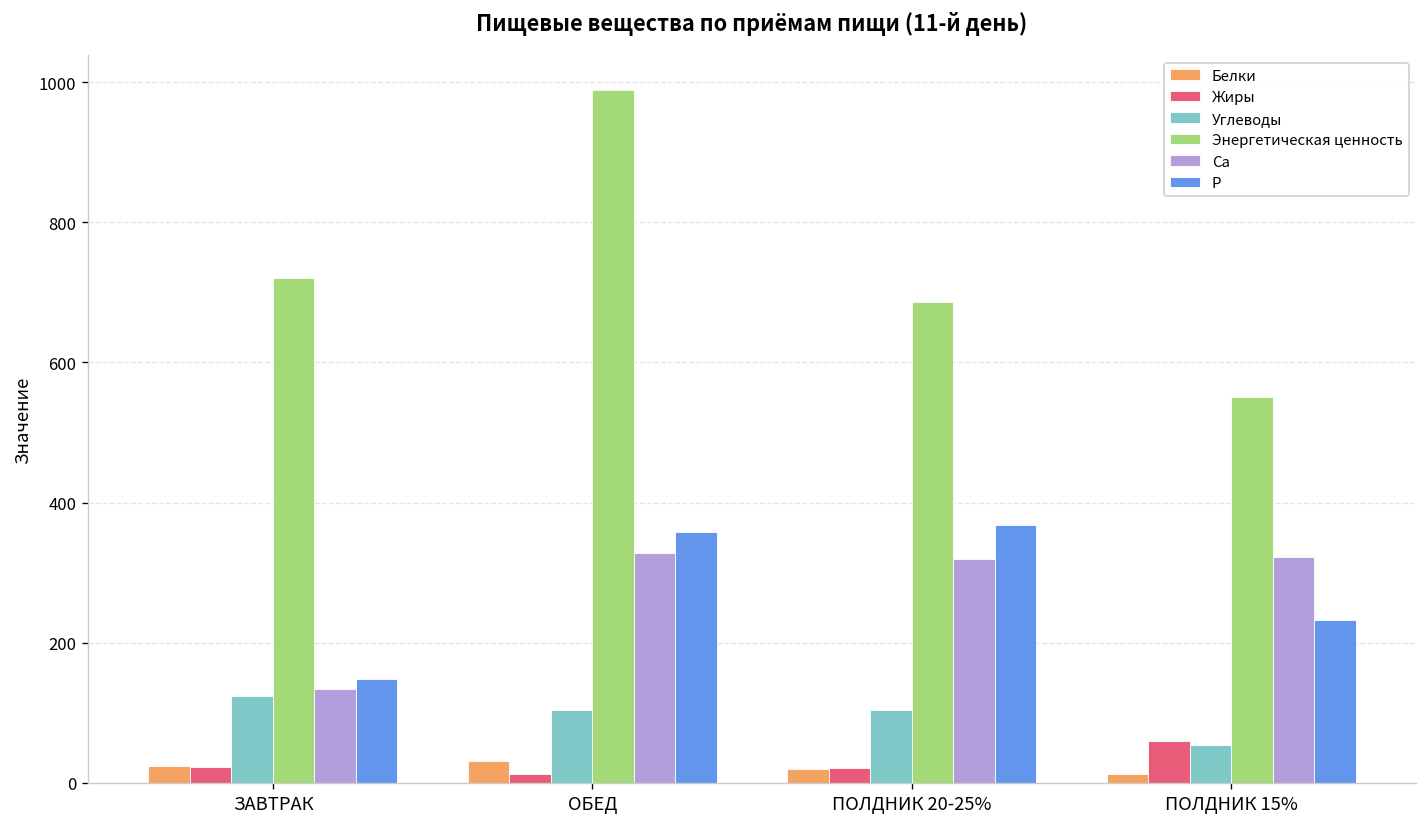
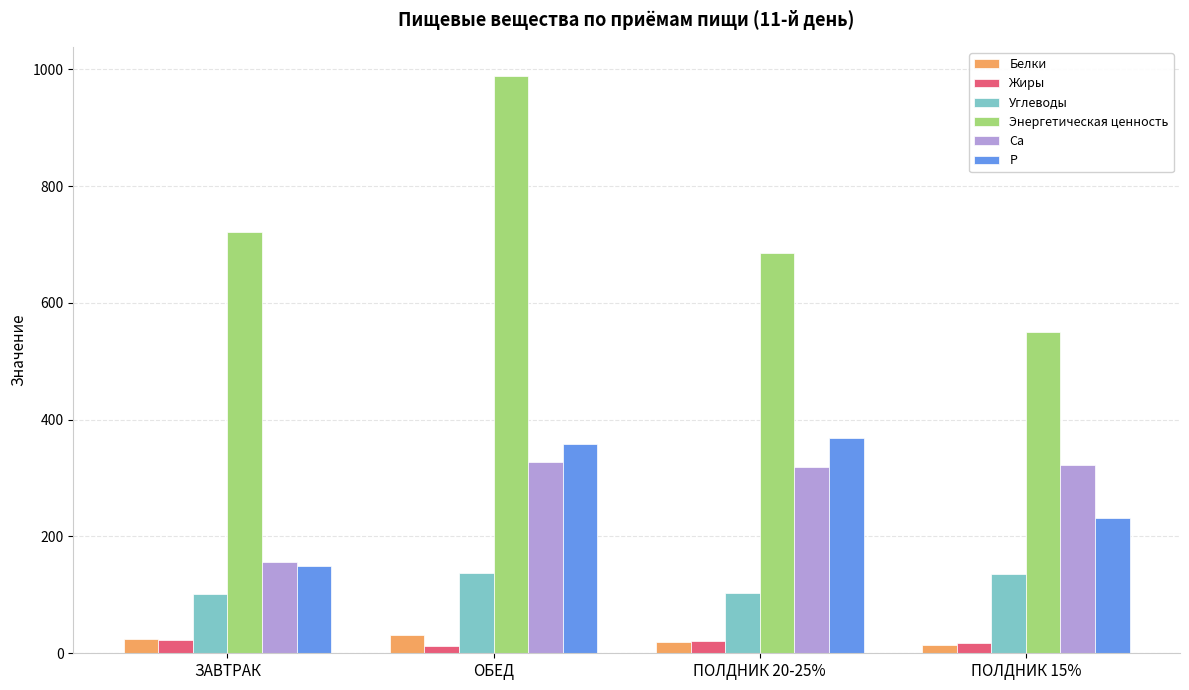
Углеводы, ЗАВТРАК: 120 -> 100
Са, ЗАВТРАК: 130 -> 160
Углеводы, ОБЕД: 100 -> 140
Жиры, ПОЛДНИК 15%: 60 -> 20
Углеводы, ПОЛДНИК 15%: 50 -> 140
